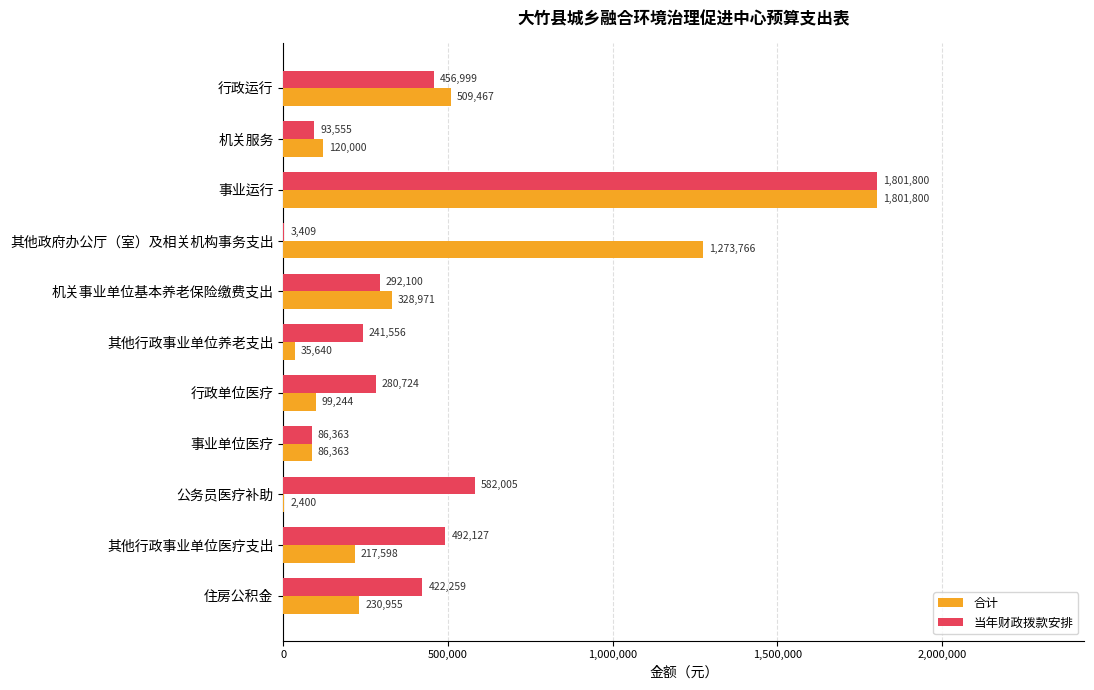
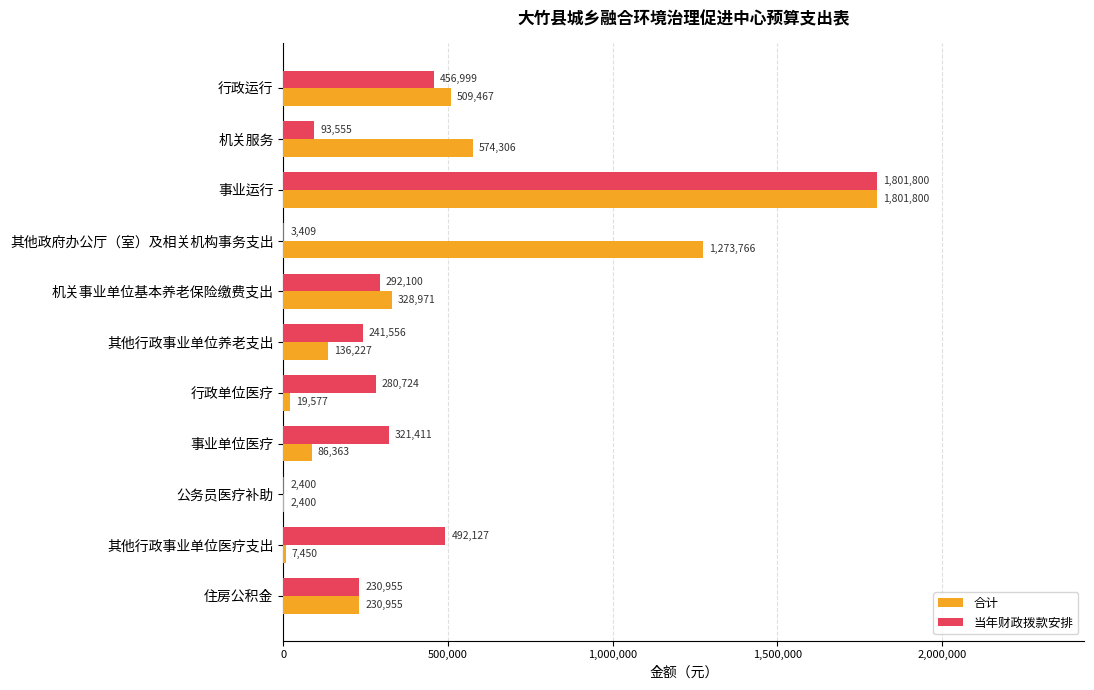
合计, 机关服务: 120,000 -> 574,306
合计, 其他行政事业单位养老支出: 35,640 -> 136,227
合计, 行政单位医疗: 99,244 -> 19,577
当年财政拨款安排, 事业单位医疗: 86,363 -> 321,411
当年财政拨款安排, 公务员医疗补助: 582,005 -> 2,400
合计, 其他行政事业单位医疗支出: 217,598 -> 7,450
当年财政拨款安排, 住房公积金: 422,259 -> 230,955
